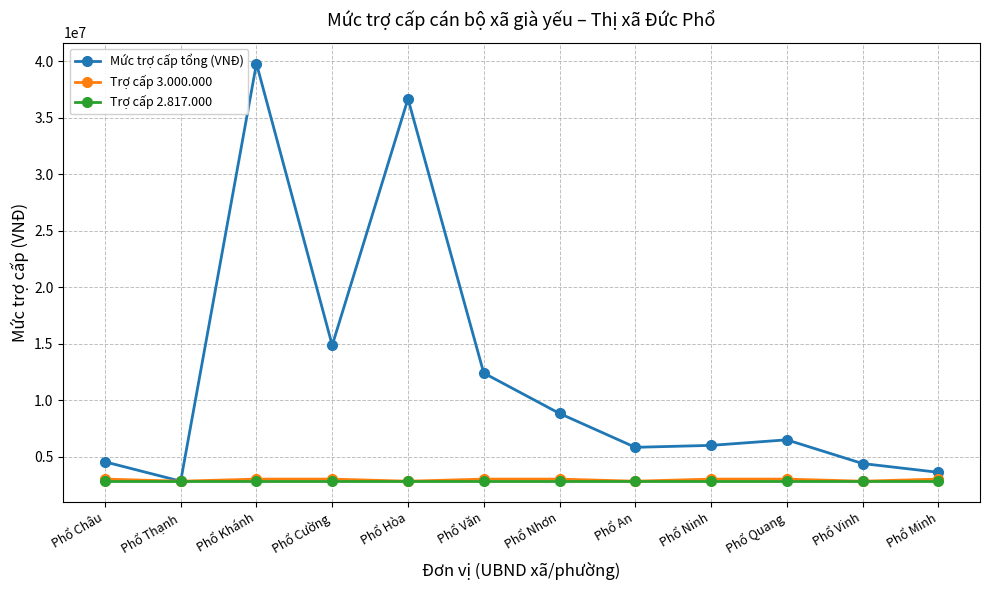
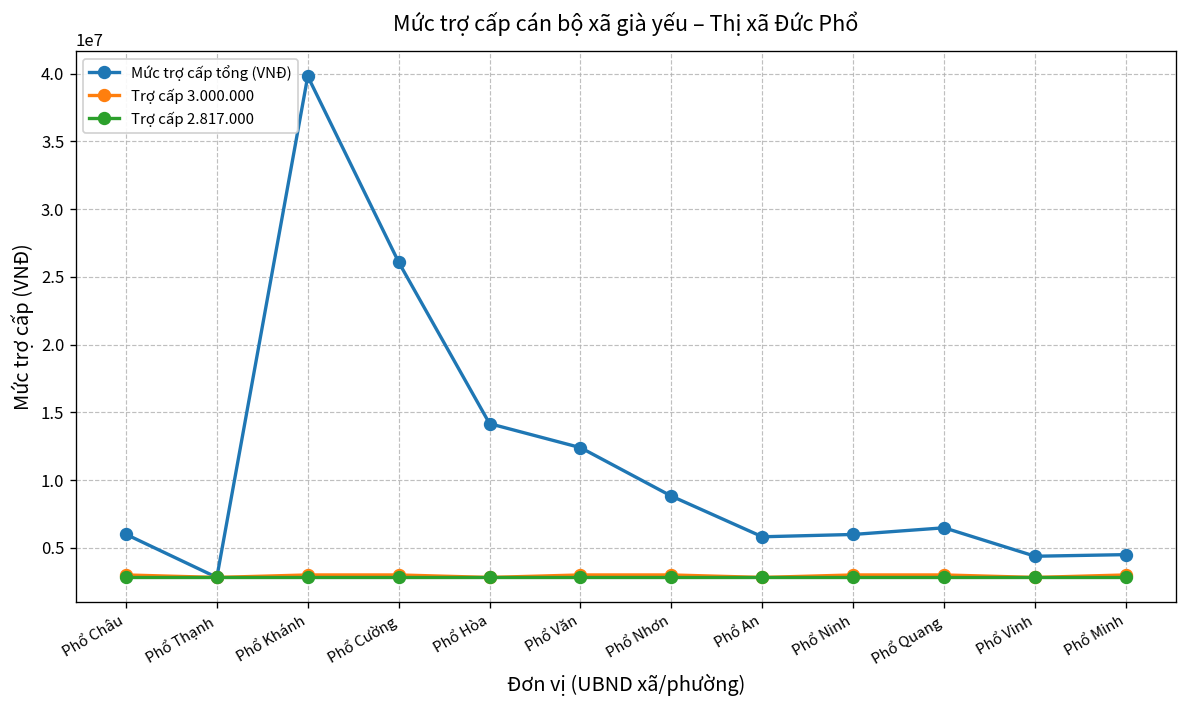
Mức trợ cấp tổng (VNĐ), Phổ Châu: 4500000 -> 6000000
Mức trợ cấp tổng (VNĐ), Phổ Cường: 14900000 -> 26100000
Mức trợ cấp tổng (VNĐ), Phổ Hòa: 36700000 -> 14200000
Mức trợ cấp tổng (VNĐ), Phổ Minh: 3600000 -> 4500000
